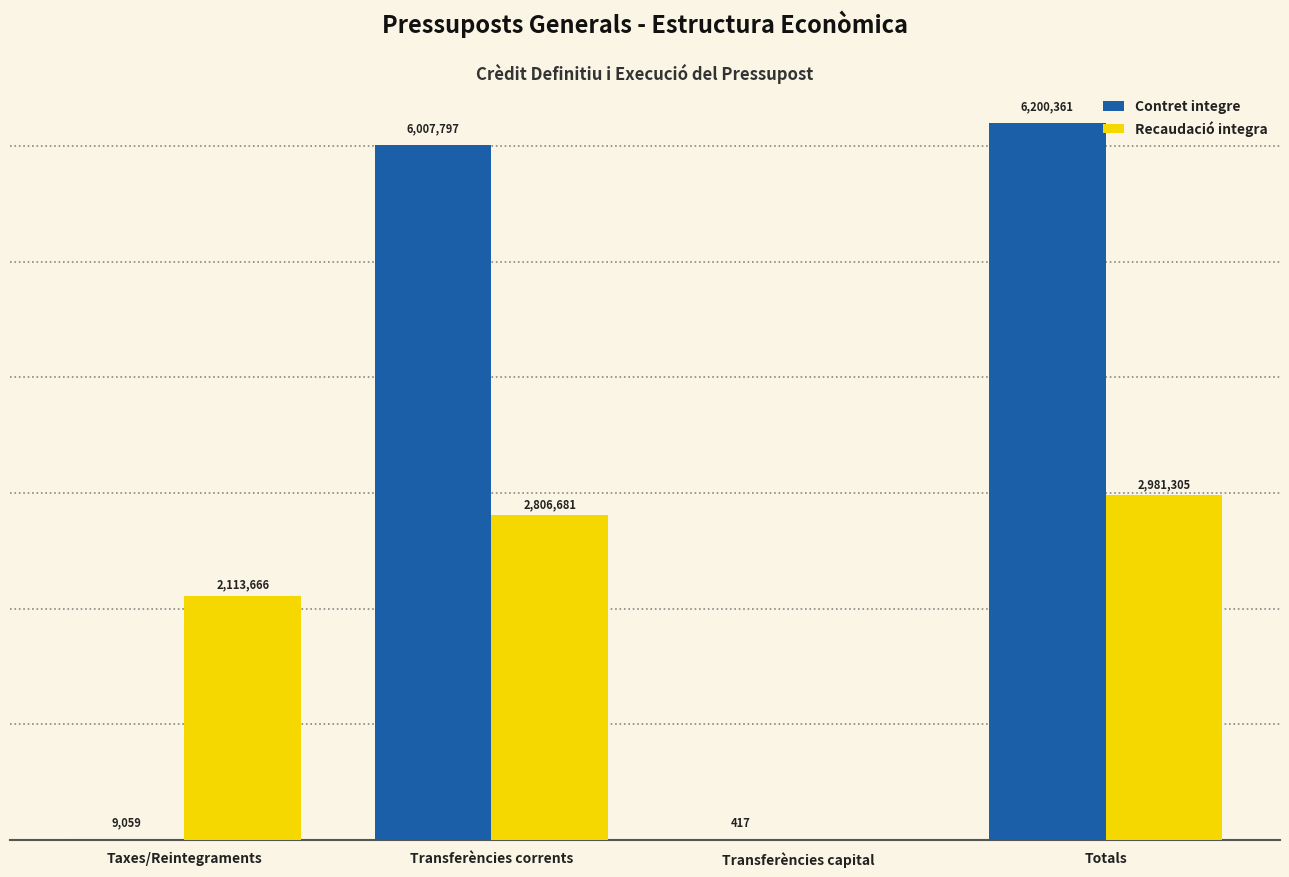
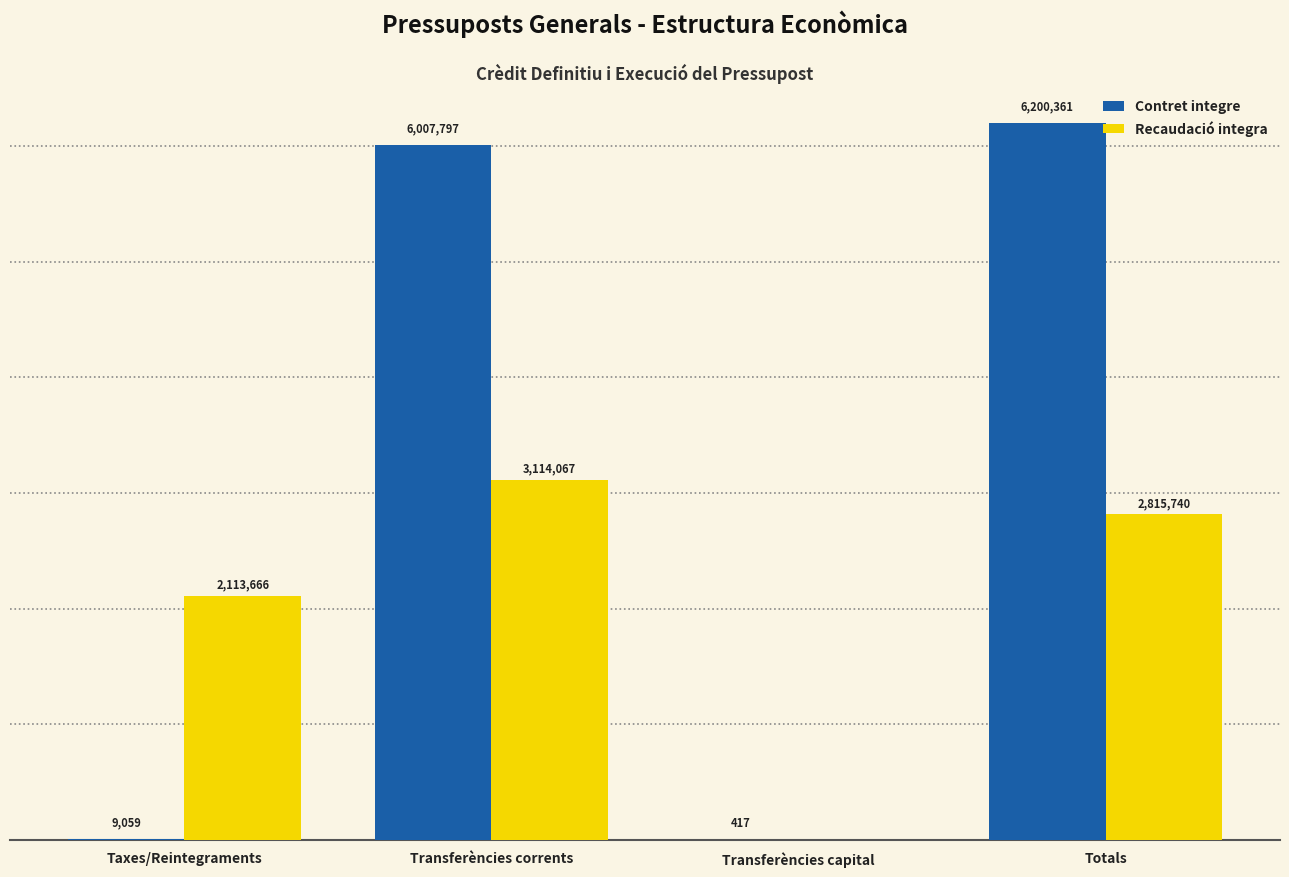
Recaudació integra, Transferències corrents: 2,806,681 -> 3,114,067
Recaudació integra, Totals: 2,981,305 -> 2,815,740
